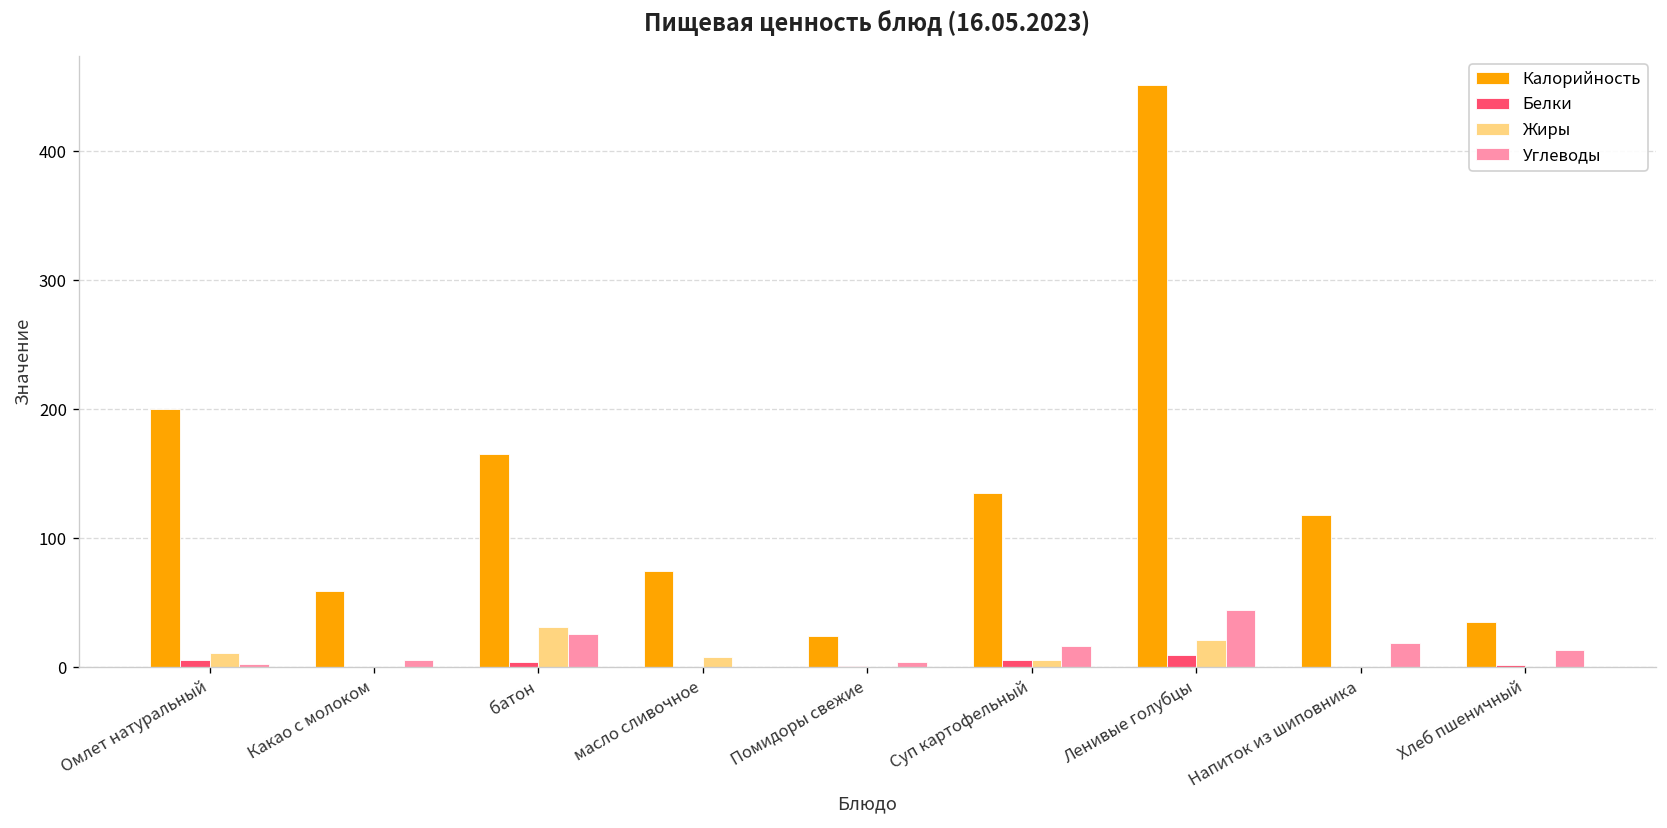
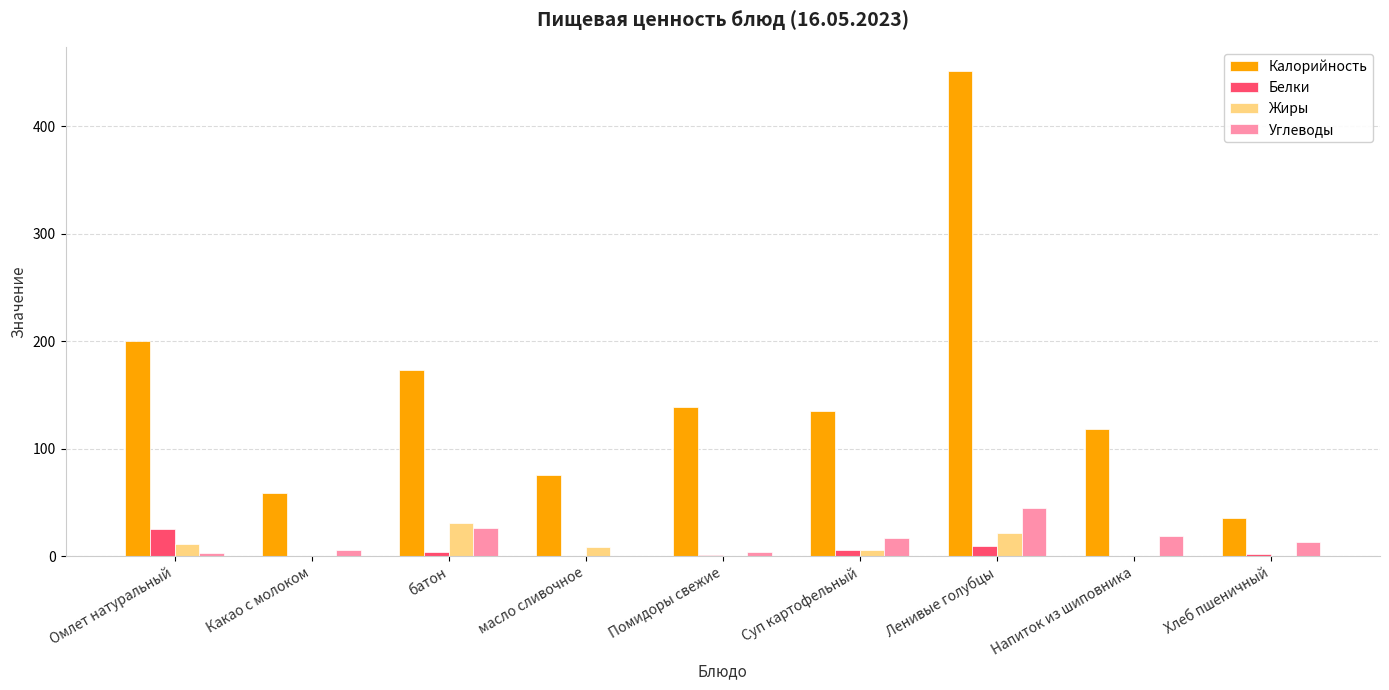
Белки, Омлет натуральный: 6 -> 25
Калорийность, батон: 165 -> 173
Калорийность, Помидоры свежие: 24 -> 139
